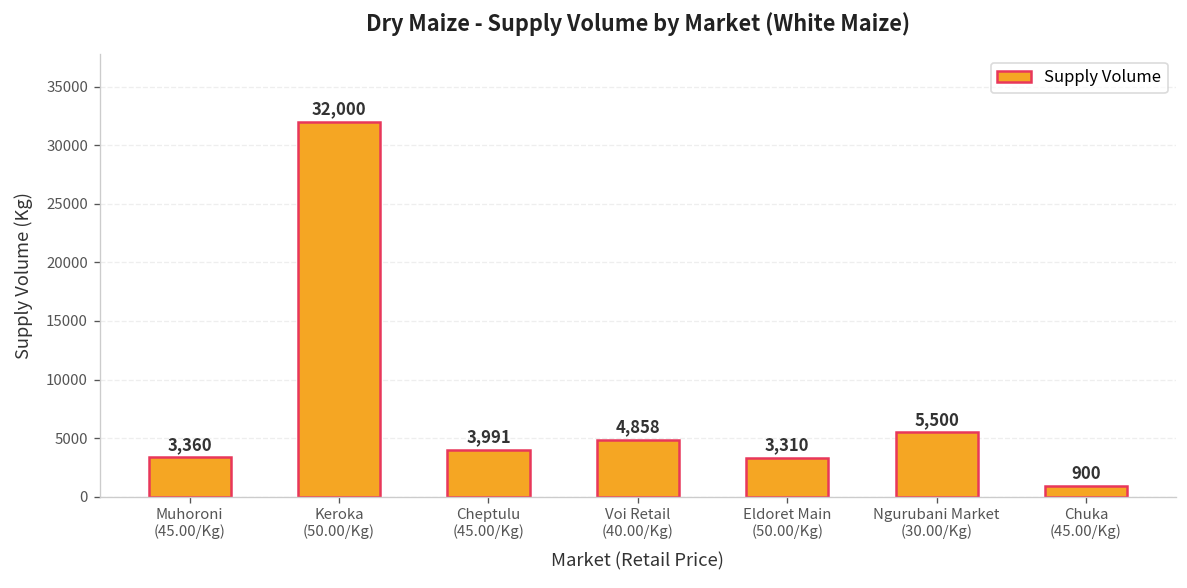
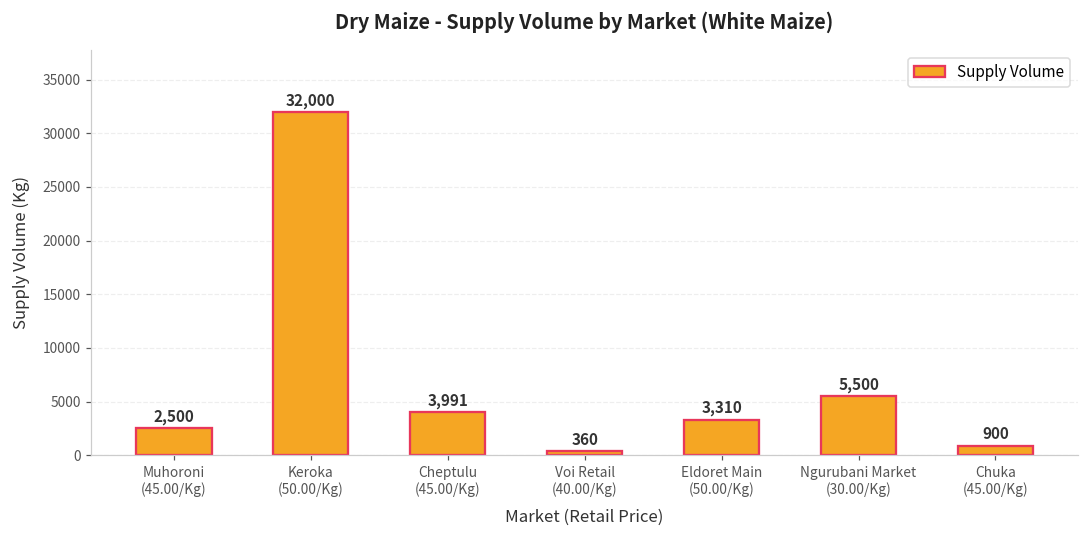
Muhoroni (45.00/Kg): 3,360 -> 2,500
Voi Retail (40.00/Kg): 4,858 -> 360
